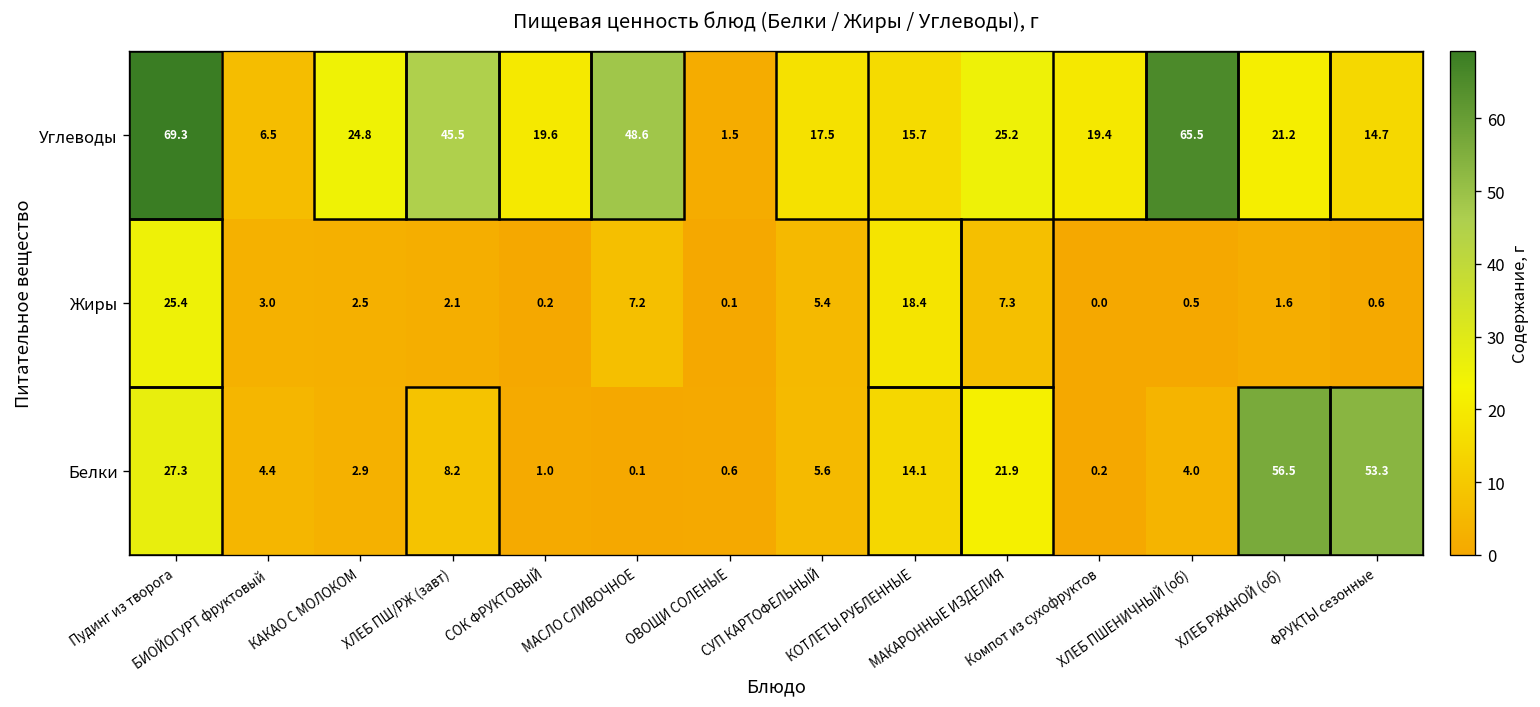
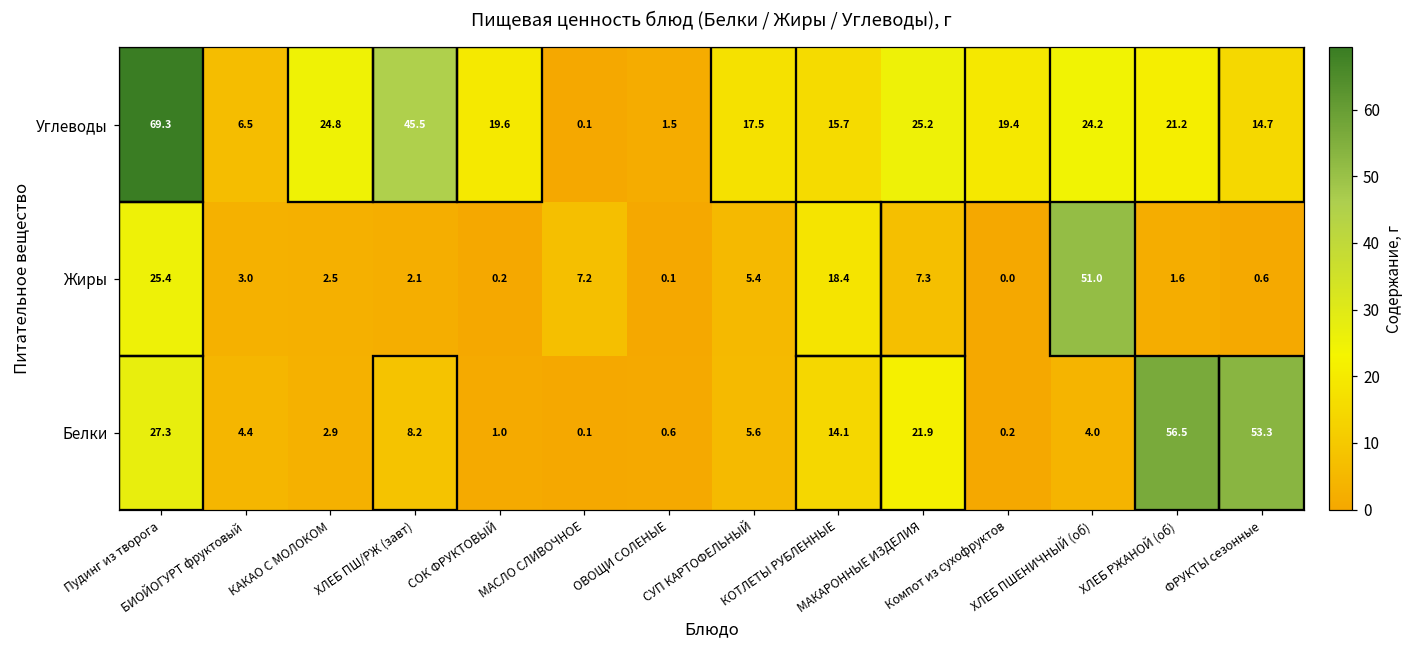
Углеводы, МАСЛО СЛИВОЧНОЕ: 48.6 -> 0.1
Углеводы, ХЛЕБ ПШЕНИЧНЫЙ (об): 65.5 -> 24.2
Жиры, ХЛЕБ ПШЕНИЧНЫЙ (об): 0.5 -> 51.0
